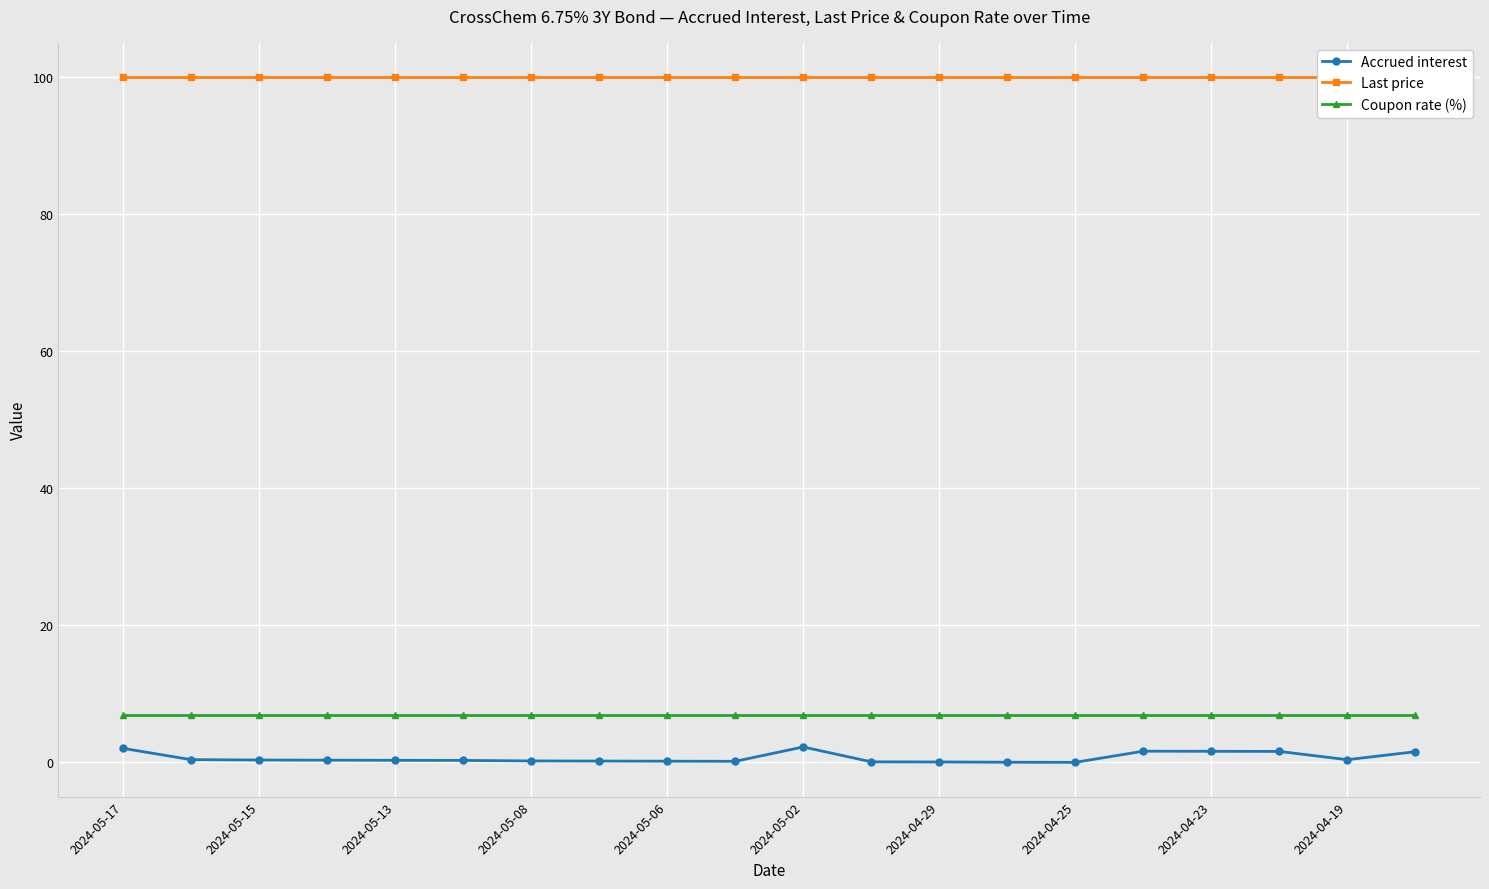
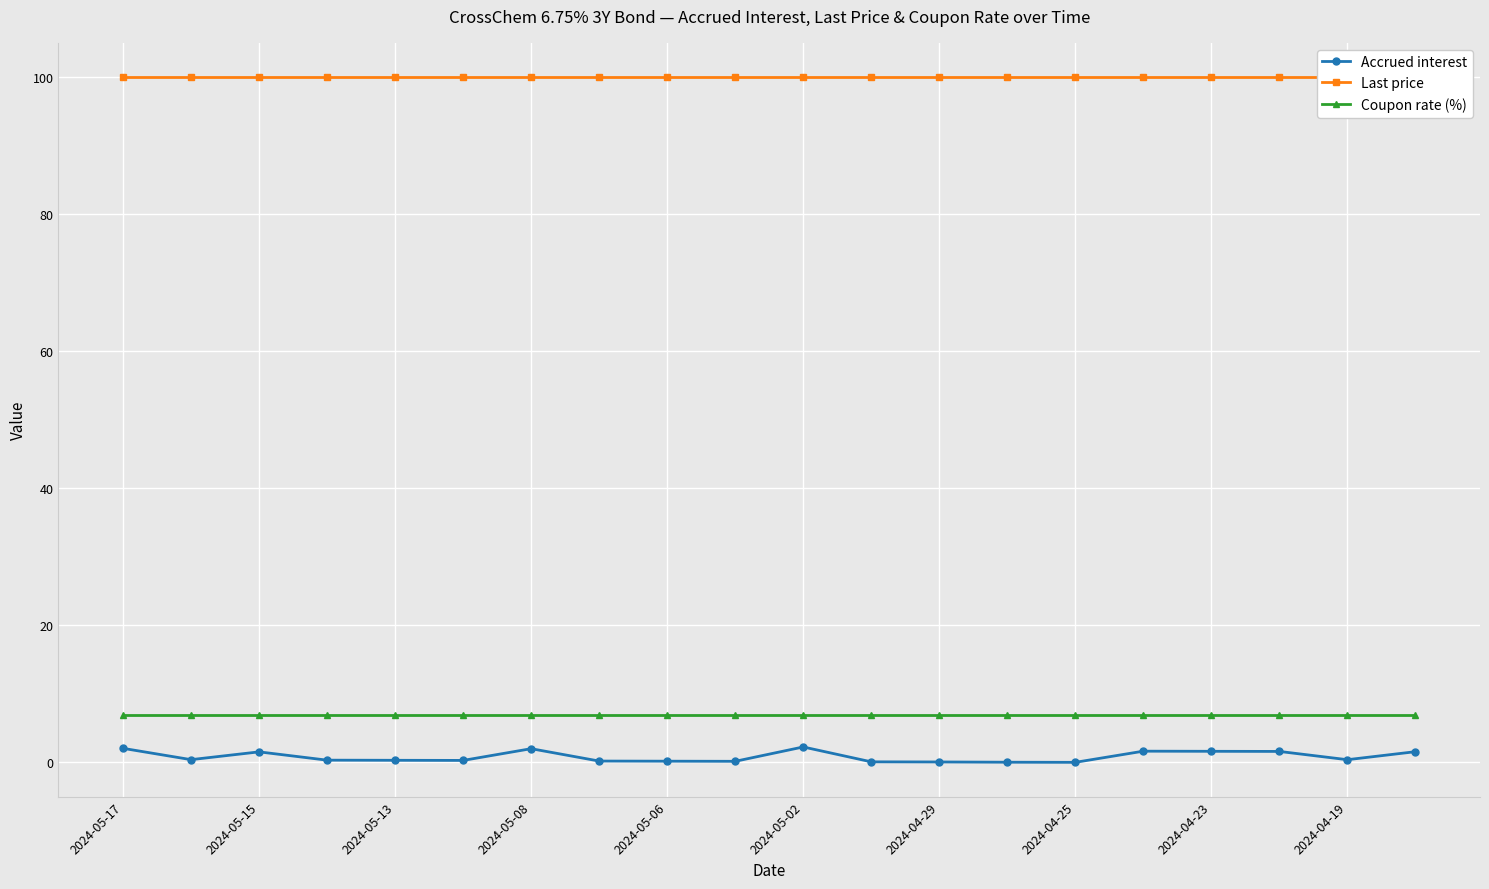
Accrued interest, 2024-05-15: 0 -> 1
Accrued interest, 2024-05-08: 0 -> 2
